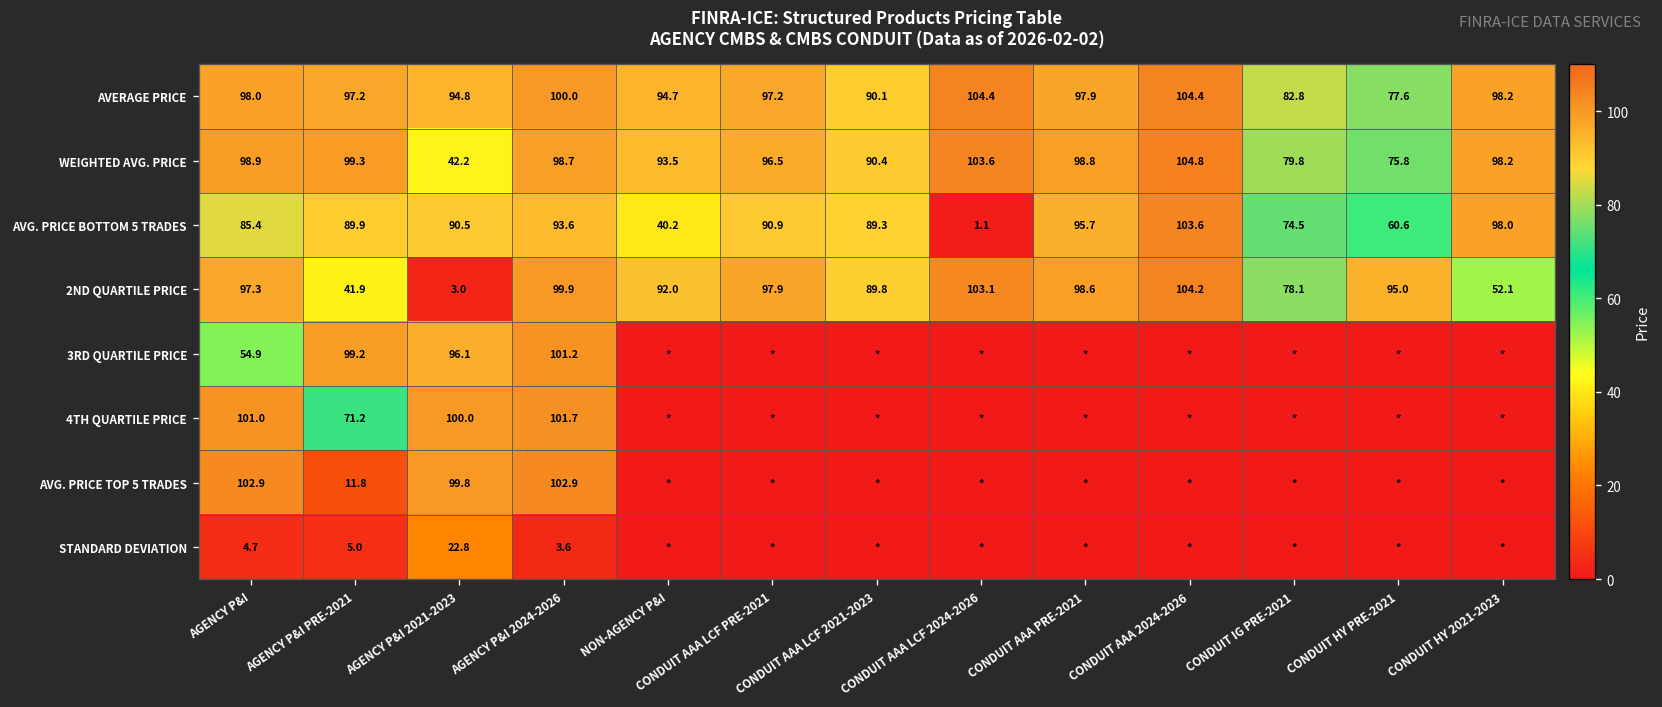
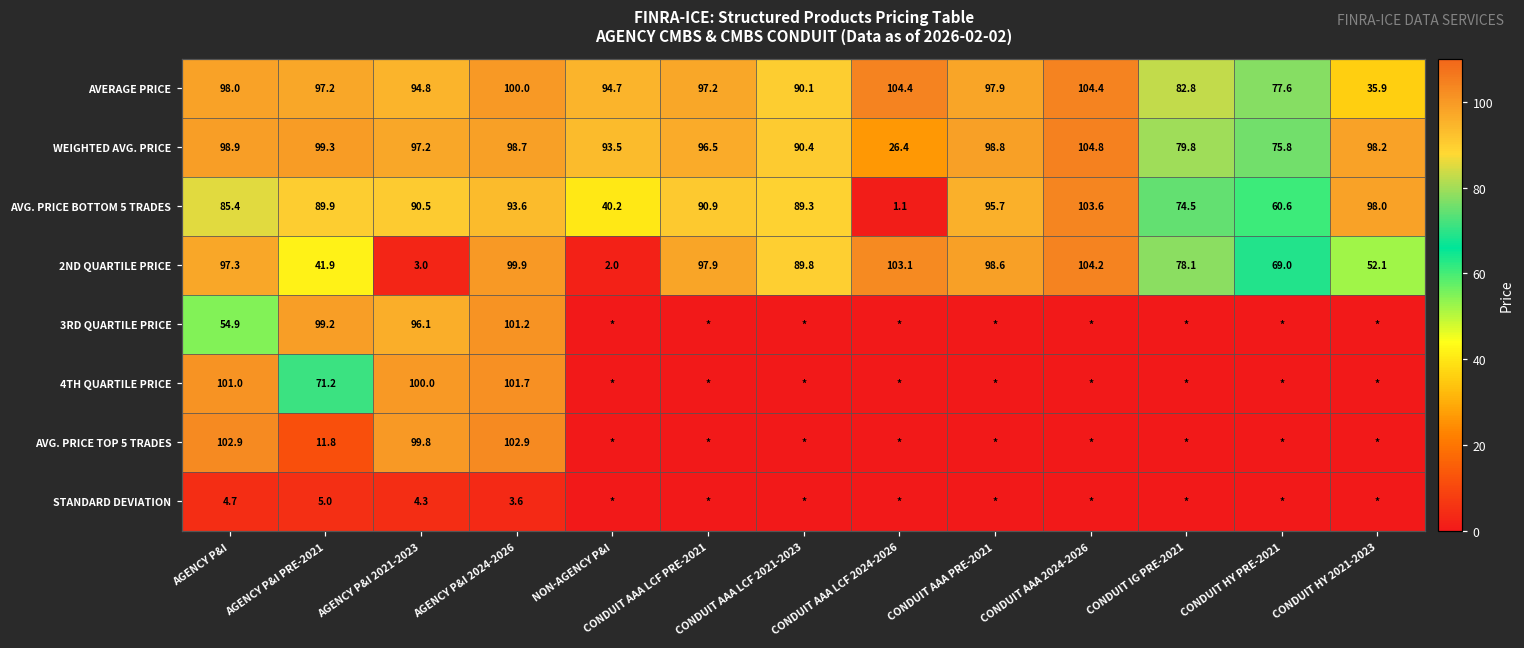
AVERAGE PRICE, CONDUIT HY 2021-2023: 98.2 -> 35.9
WEIGHTED AVG. PRICE, AGENCY P&I 2021-2023: 42.2 -> 97.2
WEIGHTED AVG. PRICE, CONDUIT AAA LCF 2024-2026: 103.6 -> 26.4
2ND QUARTILE PRICE, NON-AGENCY P&I: 92.0 -> 2.0
2ND QUARTILE PRICE, CONDUIT HY PRE-2021: 95.0 -> 69.0
STANDARD DEVIATION, AGENCY P&I 2021-2023: 22.8 -> 4.3
